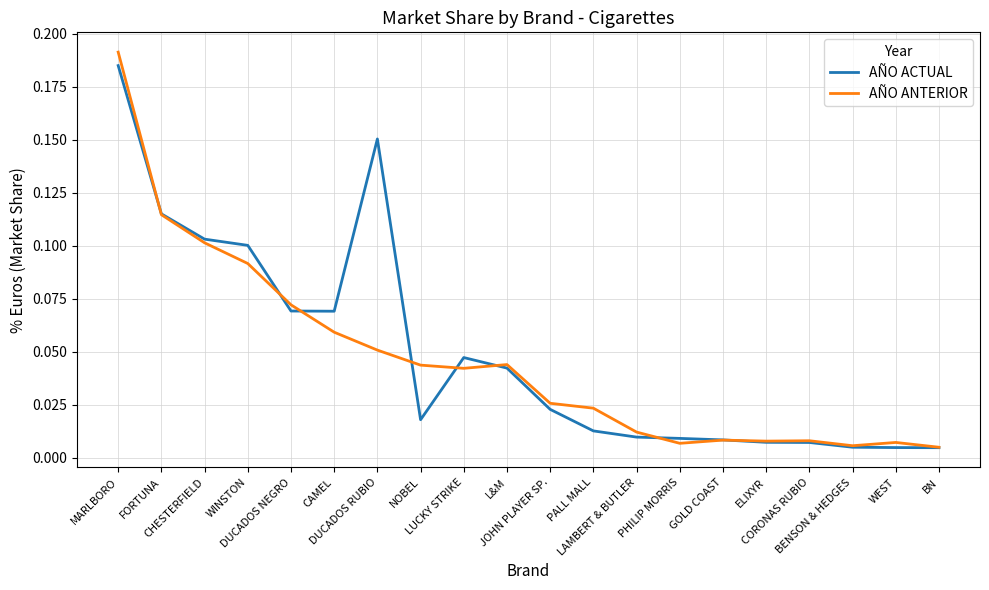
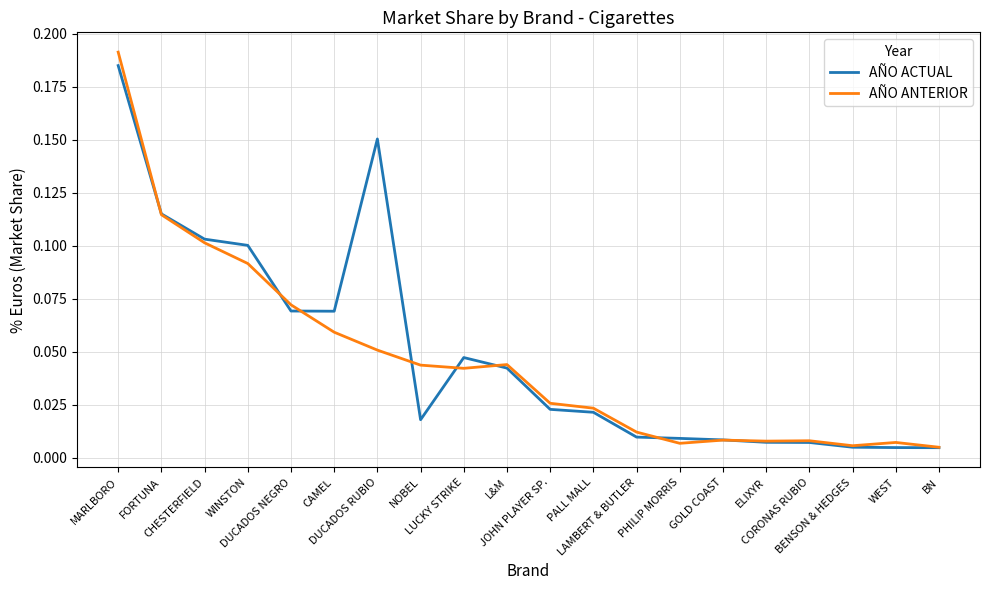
AÑO ACTUAL, PALL MALL: 0.013 -> 0.021
